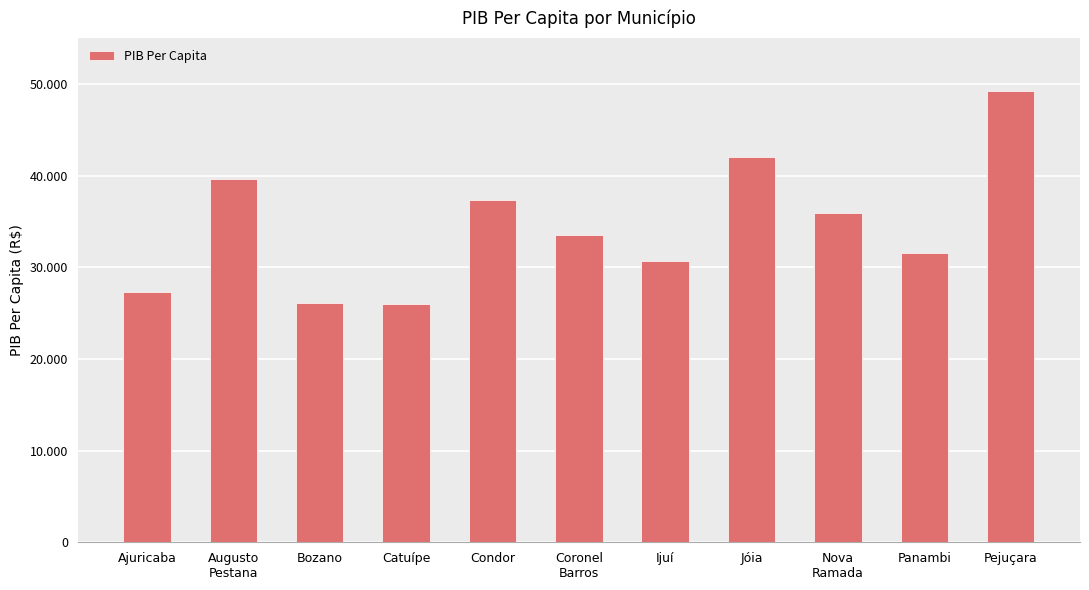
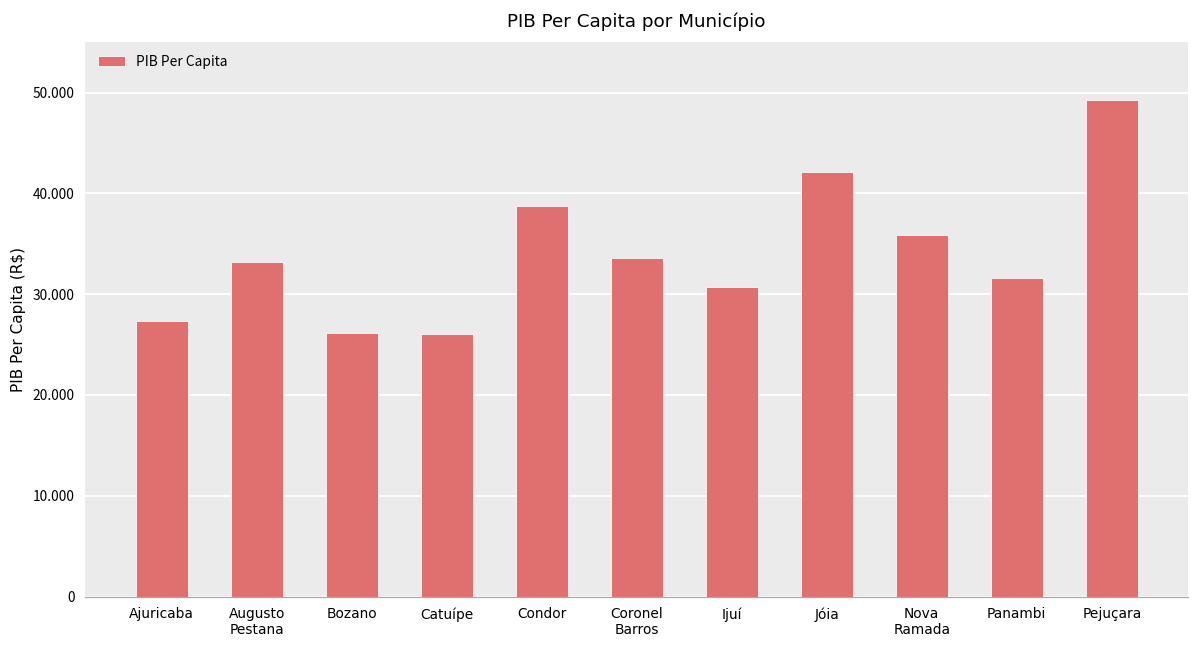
Augusto Pestana: 40 -> 33
Condor: 37 -> 39
